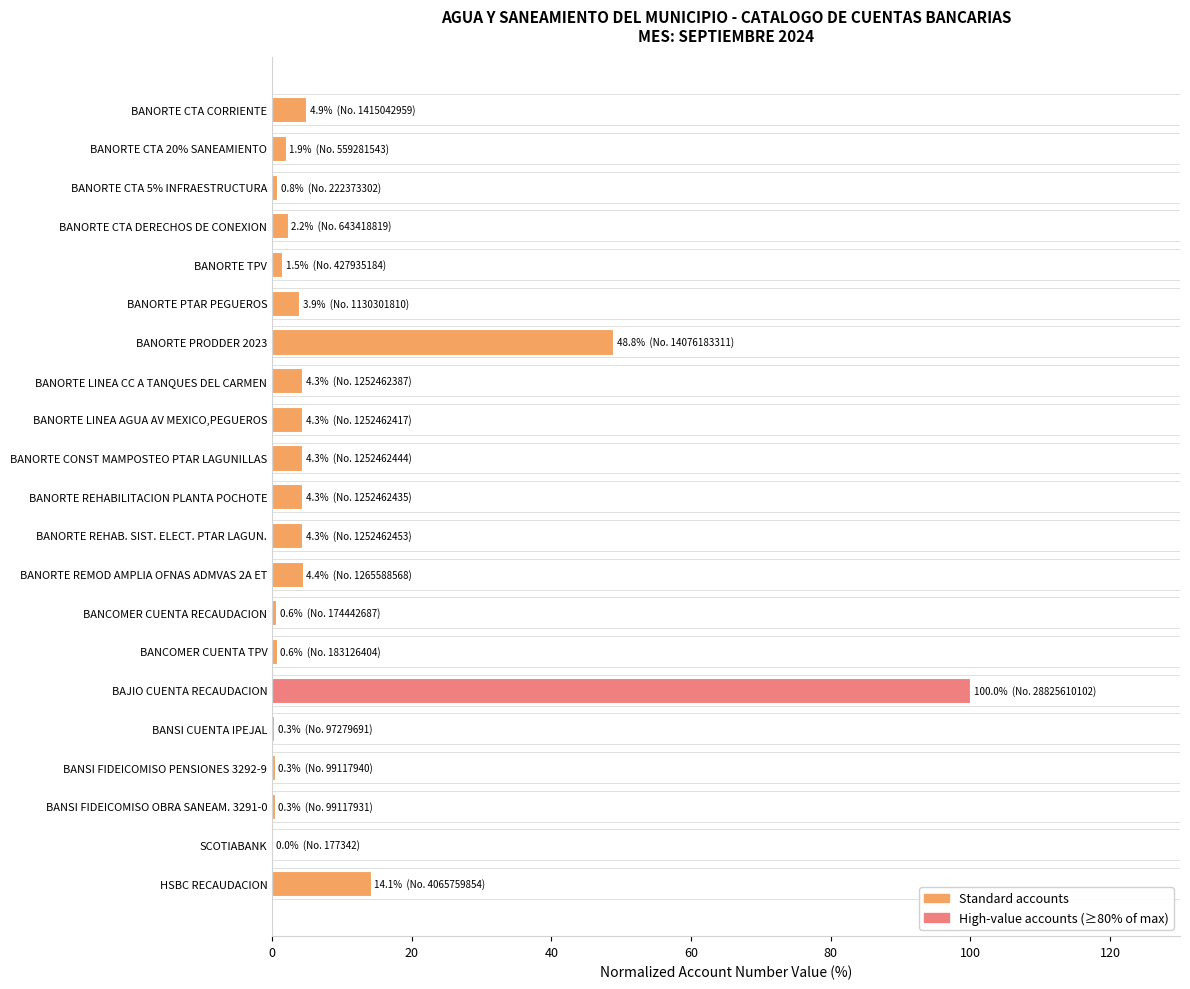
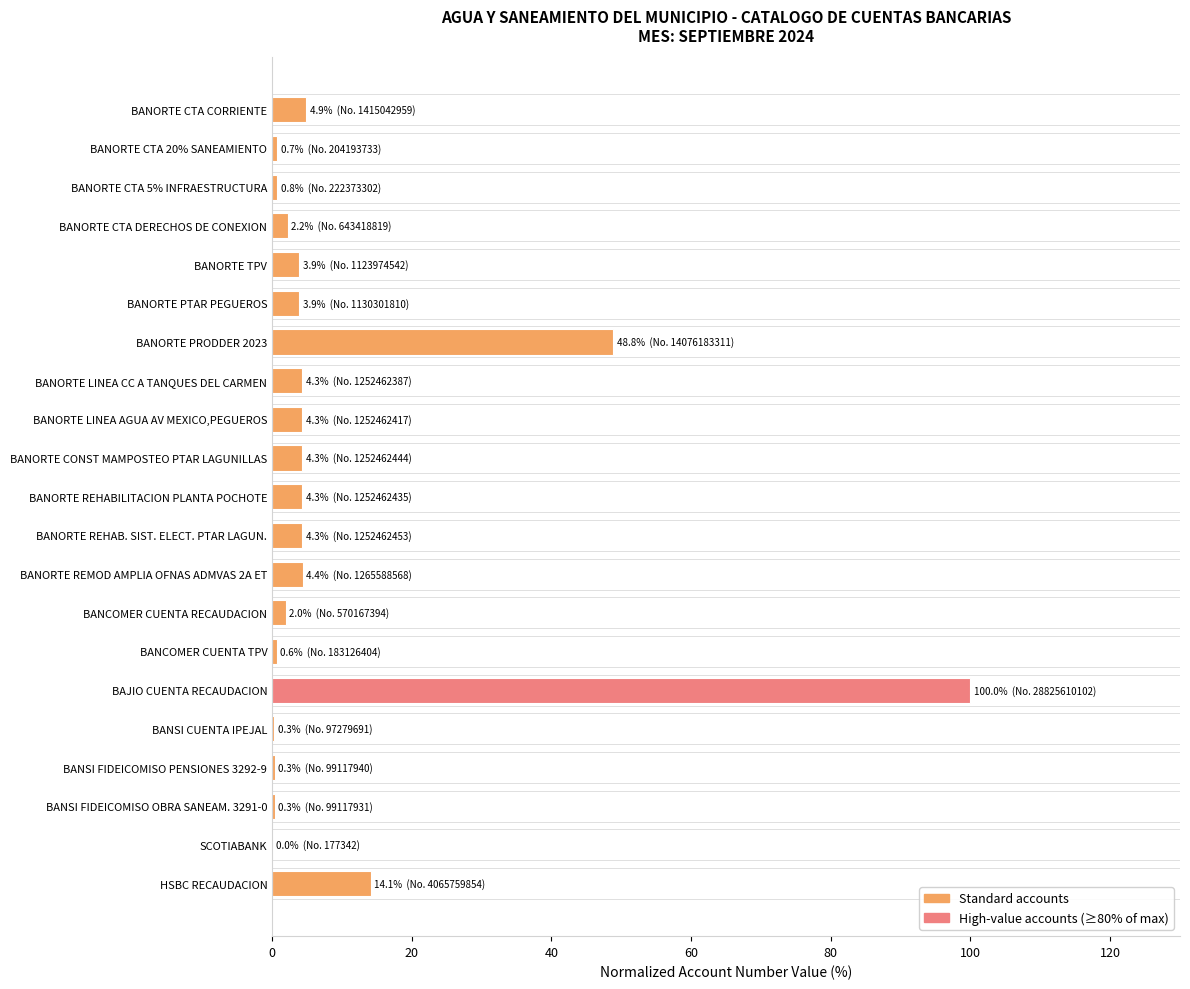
BANORTE CTA 20% SANEAMIENTO: 1.9% (No. 559281543) -> 0.7% (No. 204193733)
BANORTE TPV: 1.5% (No. 427935184) -> 3.9% (No. 1123974542)
BANCOMER CUENTA RECAUDACION: 0.6% (No. 174442687) -> 2.0% (No. 570167394)
